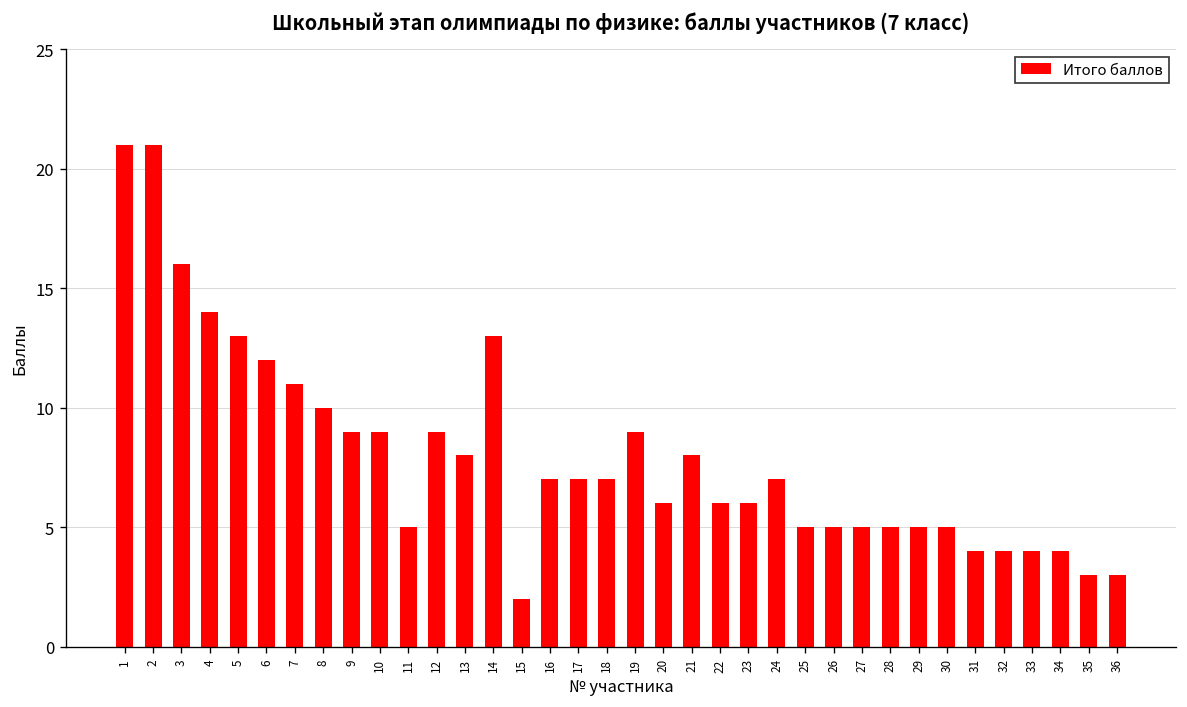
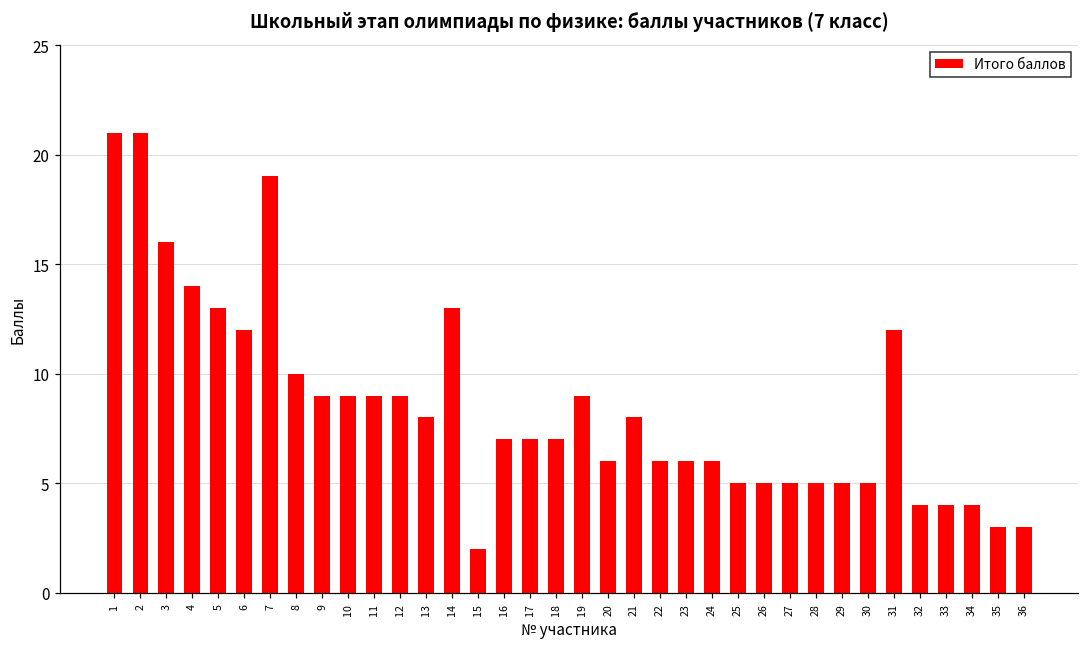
7: 11 -> 19
11: 5 -> 9
24: 7 -> 6
31: 4 -> 12
